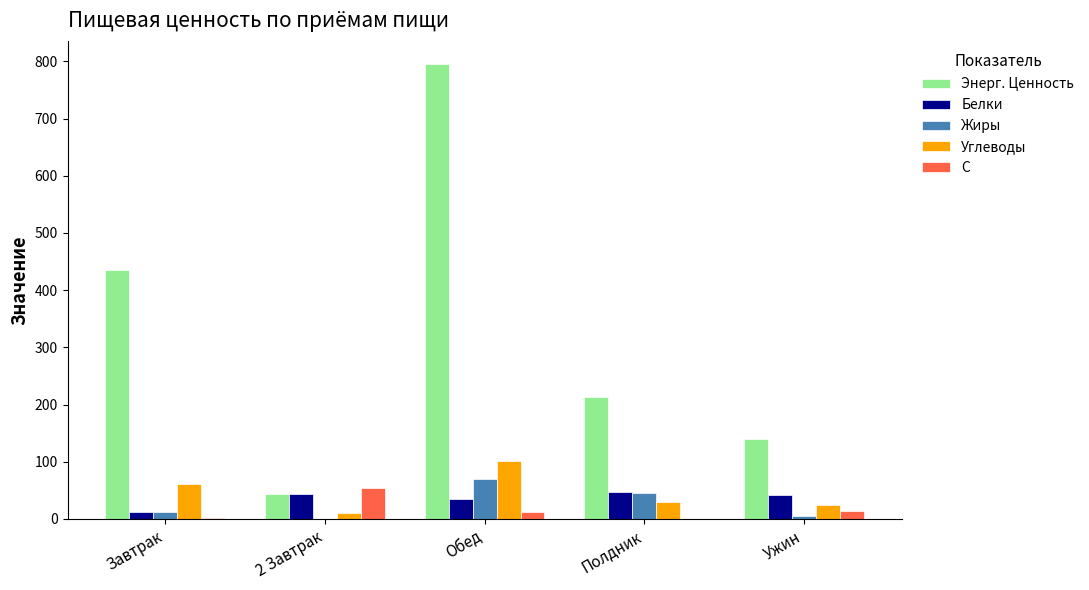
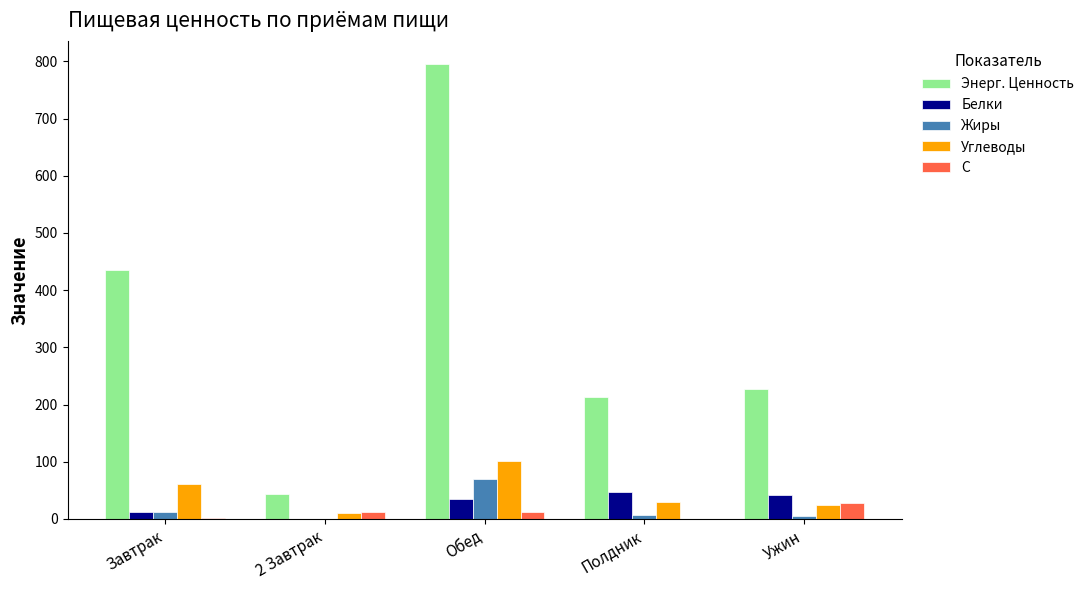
Белки, 2 Завтрак: 40 -> 0
C, 2 Завтрак: 50 -> 10
Жиры, Полдник: 50 -> 10
Энерг. Ценность, Ужин: 140 -> 230
C, Ужин: 10 -> 30
